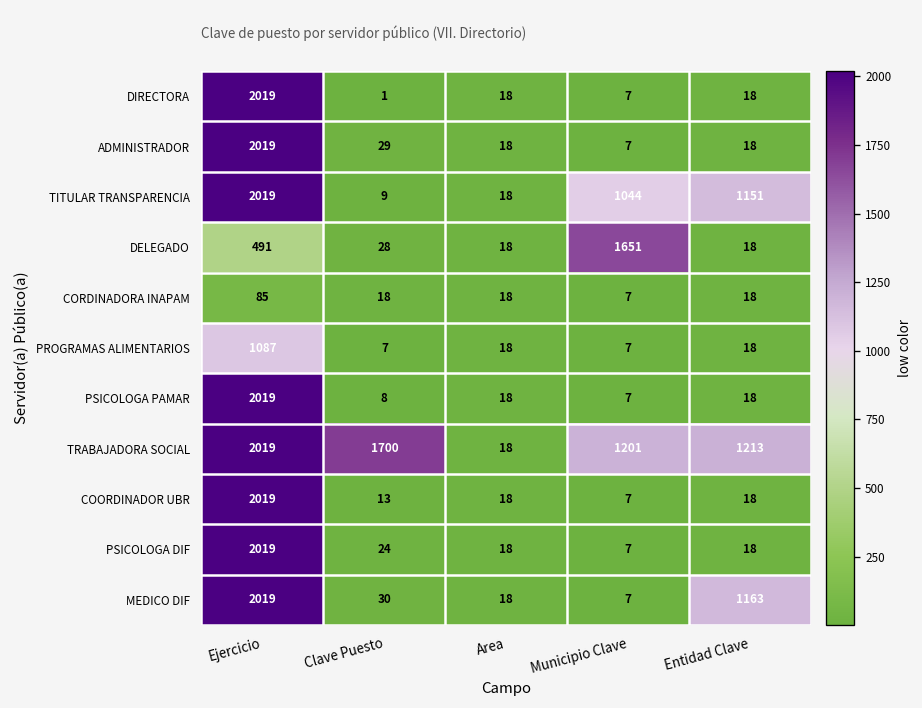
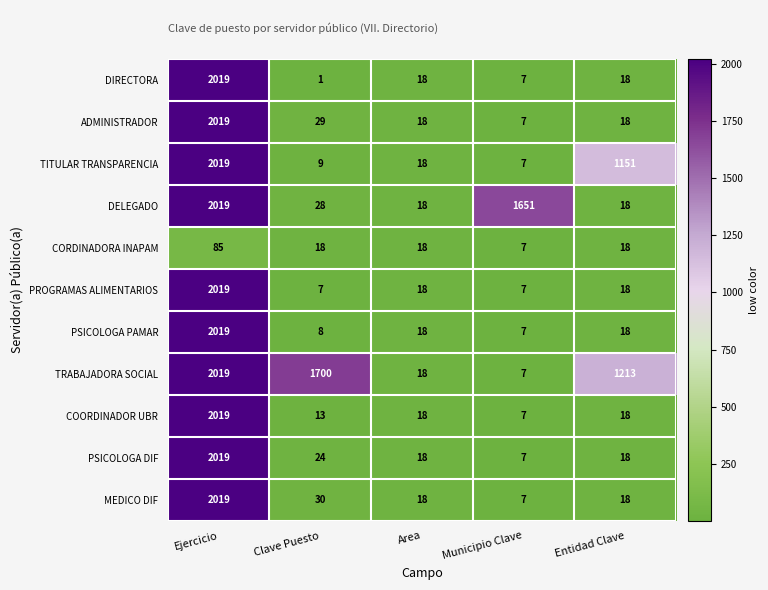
TITULAR TRANSPARENCIA, Municipio Clave: 1044 -> 7
DELEGADO, Ejercicio: 491 -> 2019
PROGRAMAS ALIMENTARIOS, Ejercicio: 1087 -> 2019
TRABAJADORA SOCIAL, Municipio Clave: 1201 -> 7
MEDICO DIF, Entidad Clave: 1163 -> 18
